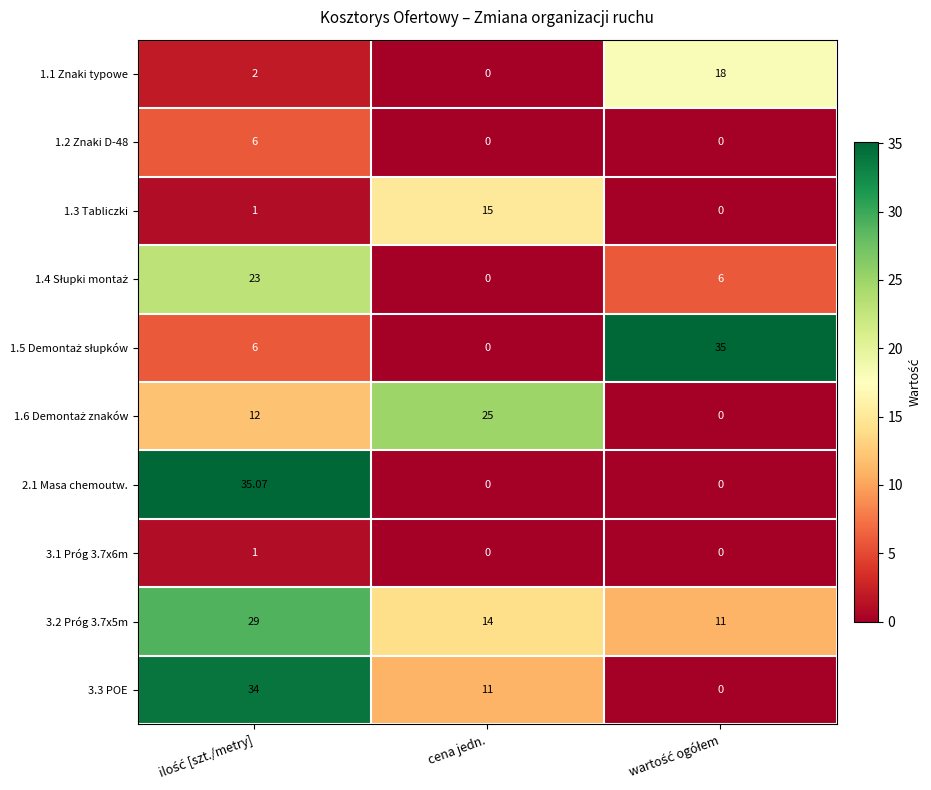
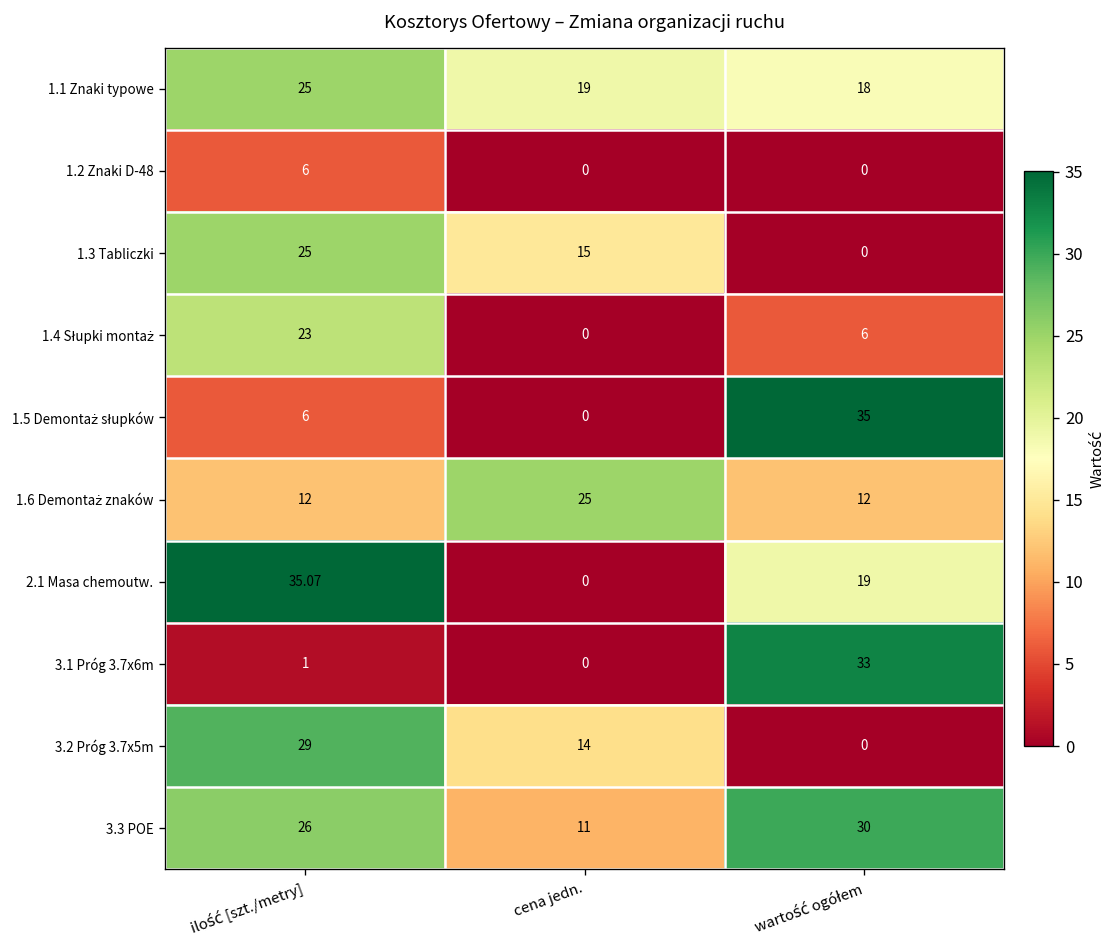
1.1 Znaki typowe, ilość [szt./metry]: 2 -> 25
1.1 Znaki typowe, cena jedn.: 0 -> 19
1.3 Tabliczki, ilość [szt./metry]: 1 -> 25
1.6 Demontaż znaków, wartość ogółem: 0 -> 12
2.1 Masa chemoutw., wartość ogółem: 0 -> 19
3.1 Próg 3.7x6m, wartość ogółem: 0 -> 33
3.2 Próg 3.7x5m, wartość ogółem: 11 -> 0
3.3 POE, ilość [szt./metry]: 34 -> 26
3.3 POE, wartość ogółem: 0 -> 30
